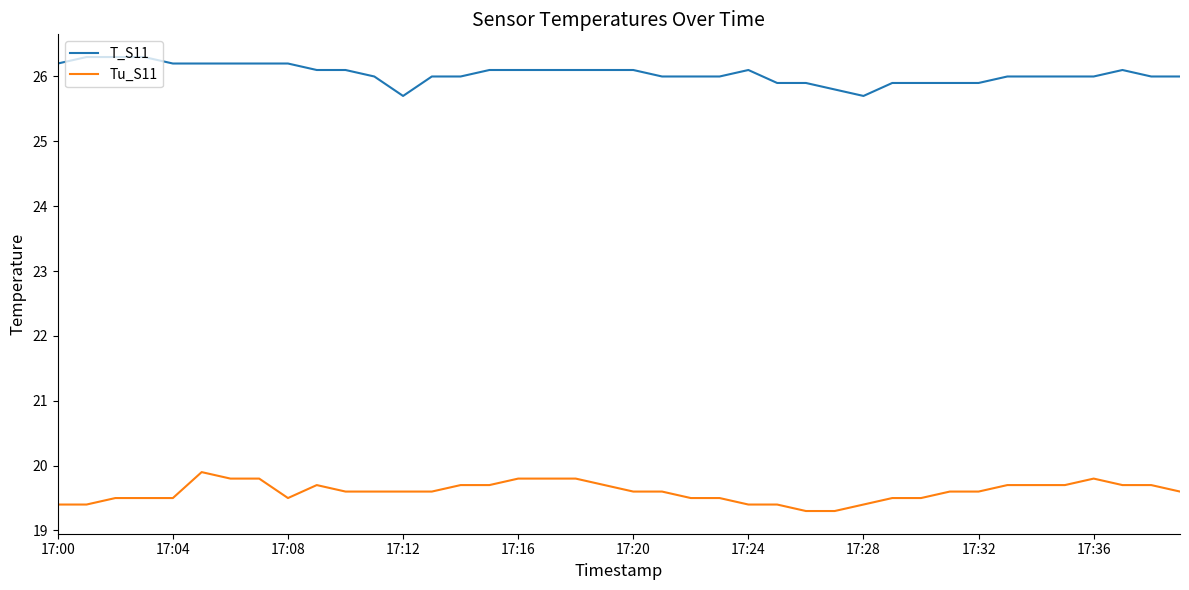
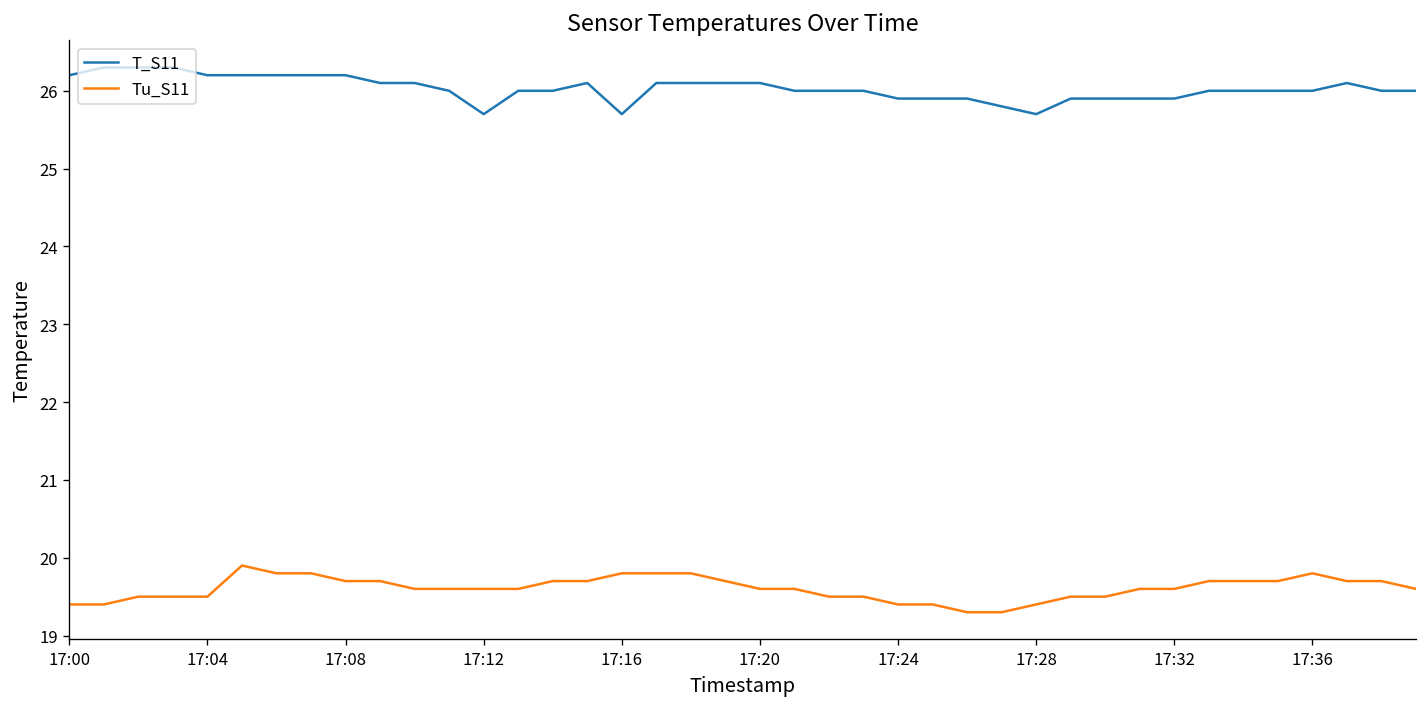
Tu_S11, 17:08: 19.5 -> 19.7
T_S11, 17:16: 26.1 -> 25.7
T_S11, 17:24: 26.1 -> 25.9
